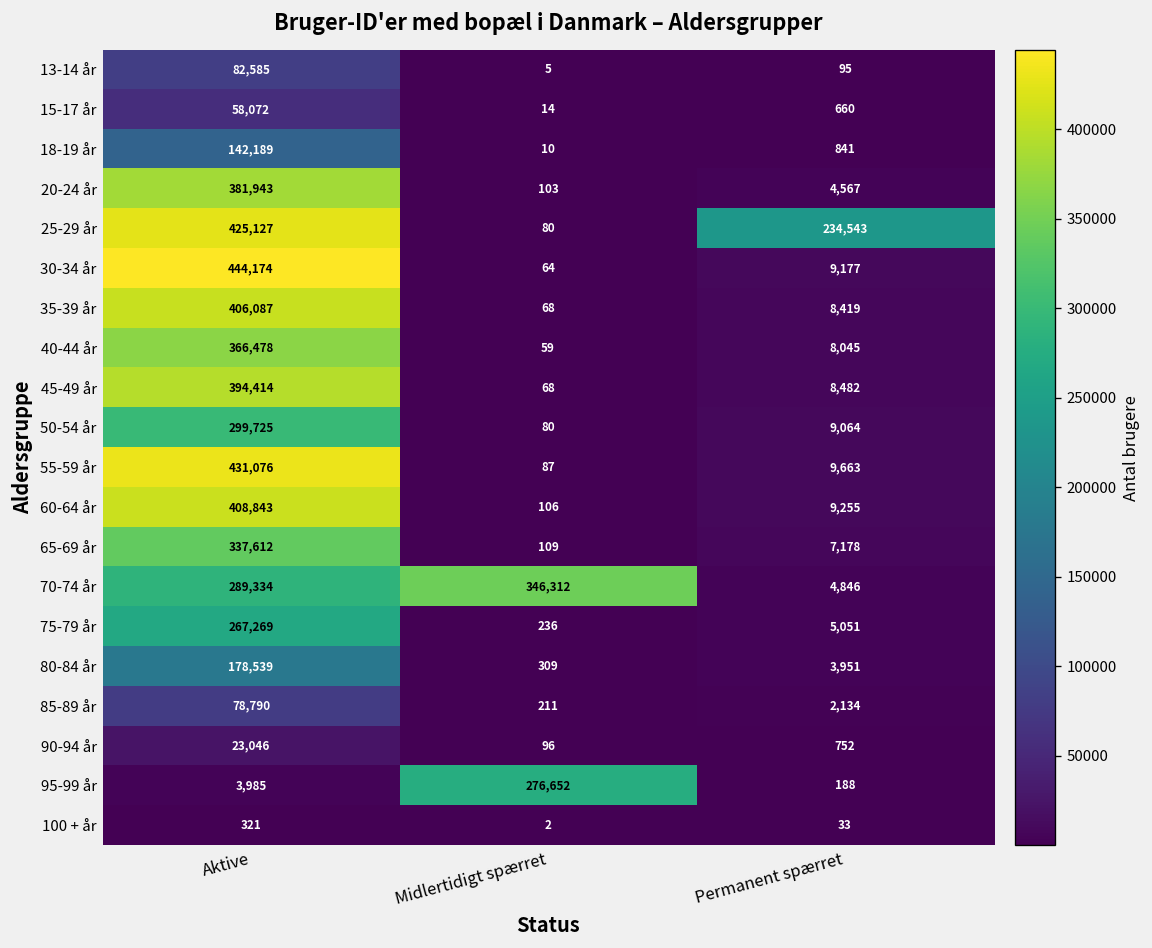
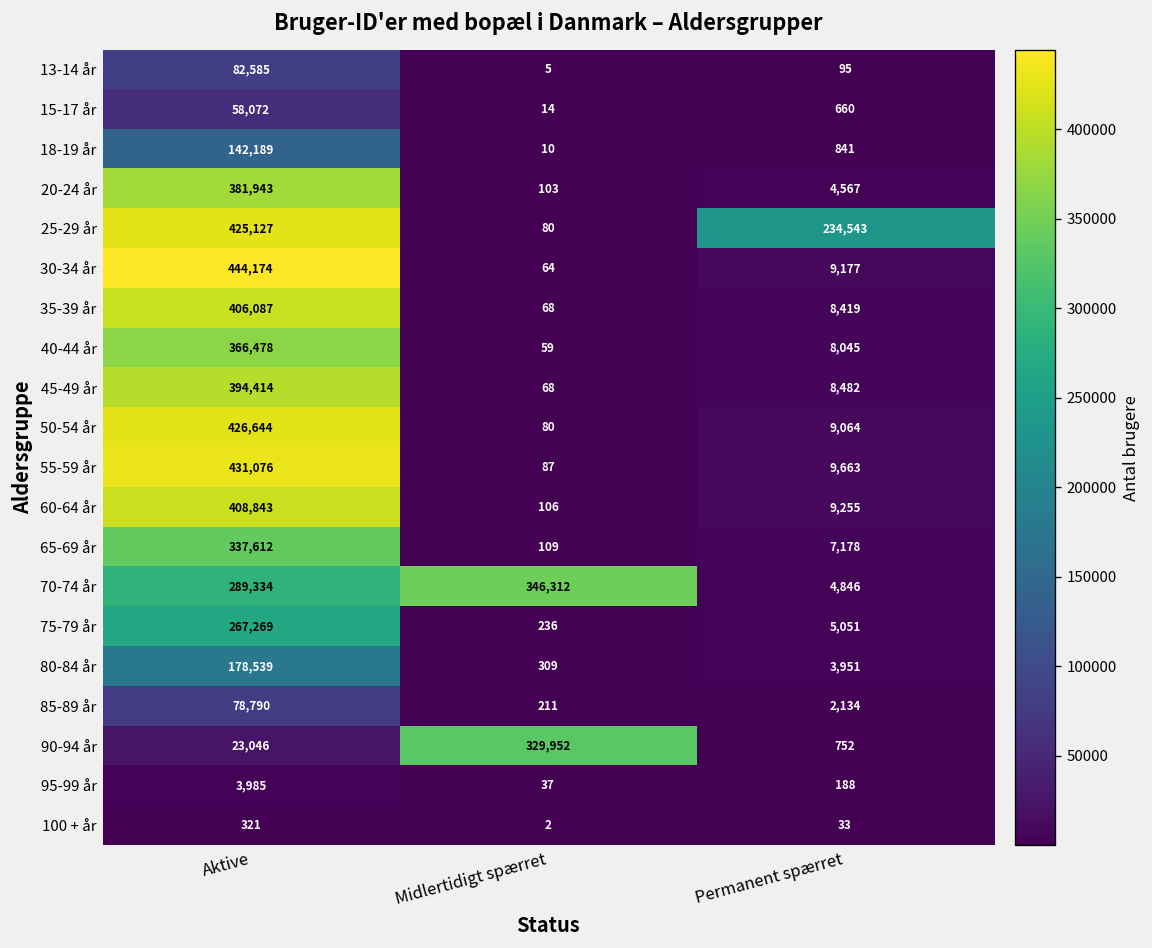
50-54 år, Aktive: 299,725 -> 426,644
90-94 år, Midlertidigt spærret: 96 -> 329,952
95-99 år, Midlertidigt spærret: 276,652 -> 37
